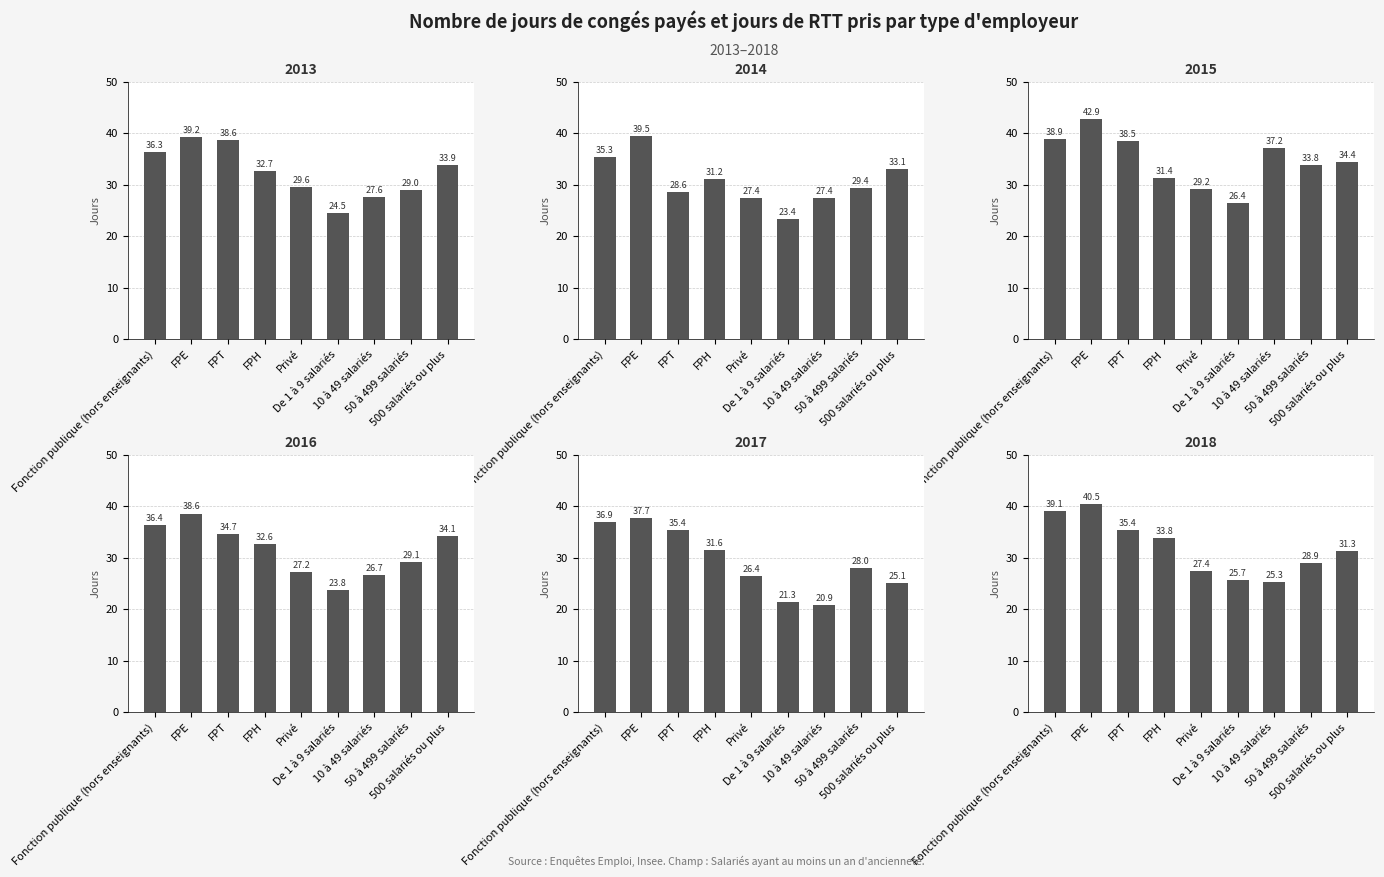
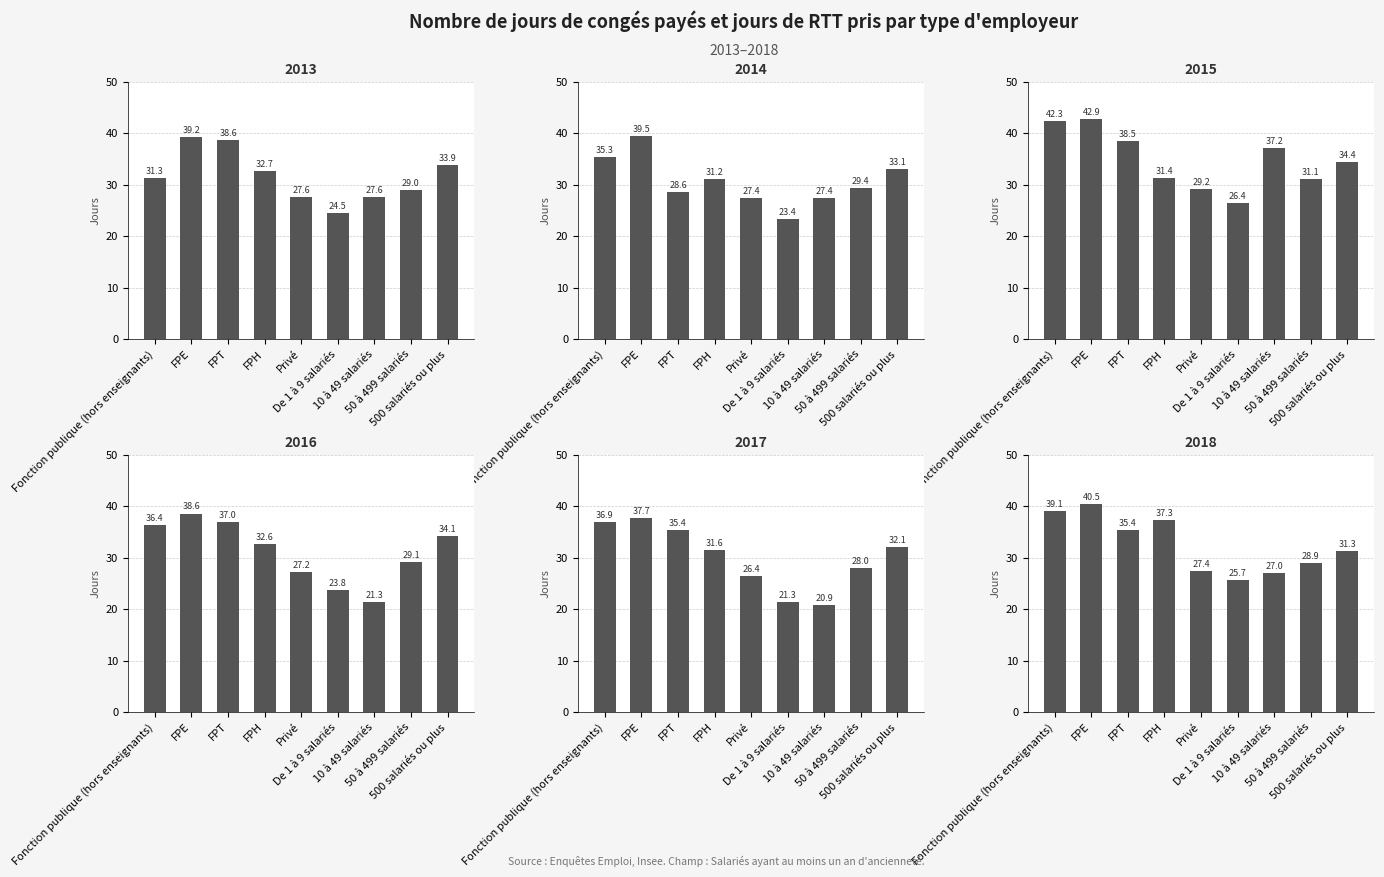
2013, Fonction publique (hors enseignants): 36.3 -> 31.3
2013, Privé: 29.6 -> 27.6
2015, Fonction publique (hors enseignants): 38.9 -> 42.3
2015, 50 à 499 salariés: 33.8 -> 31.1
2016, FPT: 34.7 -> 37.0
2016, 10 à 49 salariés: 26.7 -> 21.3
2017, 500 salariés ou plus: 25.1 -> 32.1
2018, FPH: 33.8 -> 37.3
2018, 10 à 49 salariés: 25.3 -> 27.0
